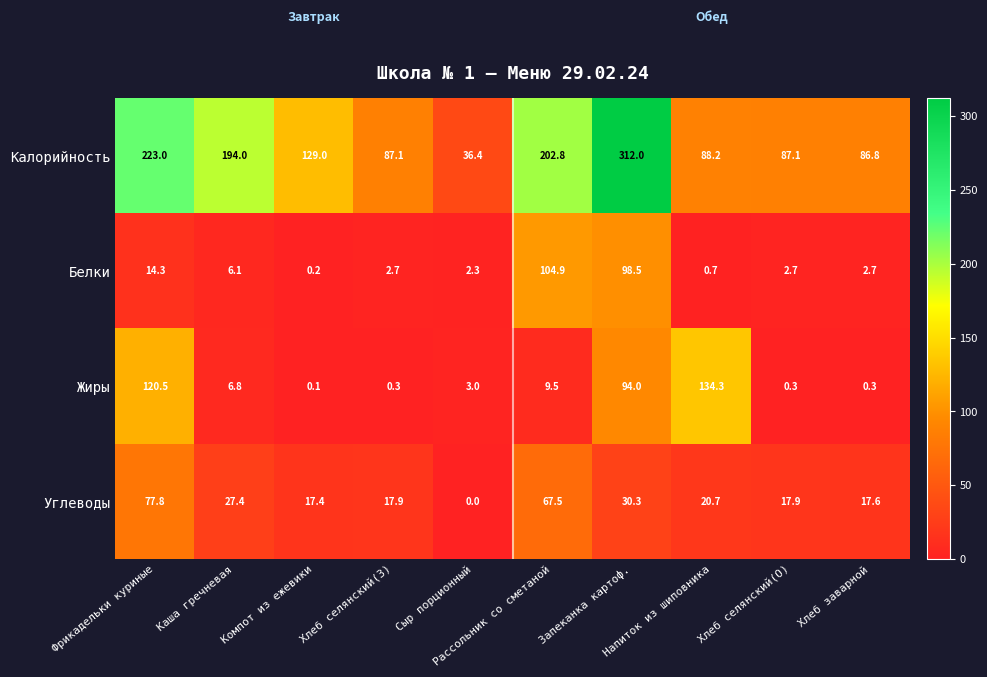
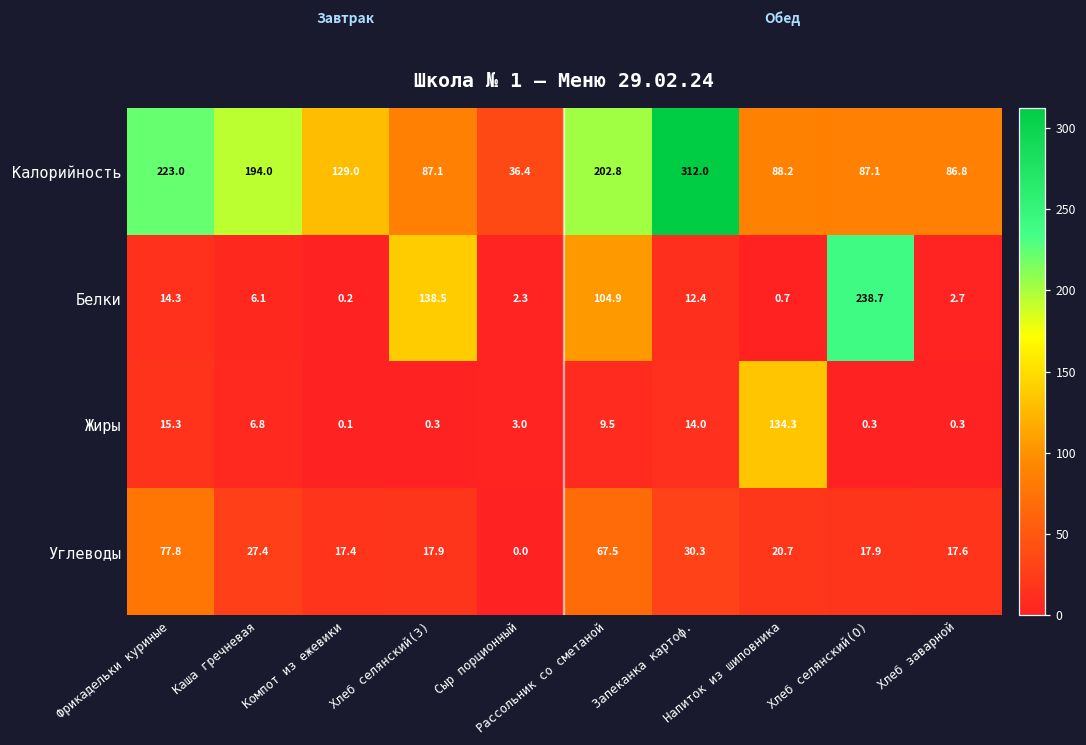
Белки, Хлеб селянский(З): 2.7 -> 138.5
Белки, Запеканка картоф.: 98.5 -> 12.4
Белки, Хлеб селянский(О): 2.7 -> 238.7
Жиры, Фрикадельки куриные: 120.5 -> 15.3
Жиры, Запеканка картоф.: 94.0 -> 14.0
